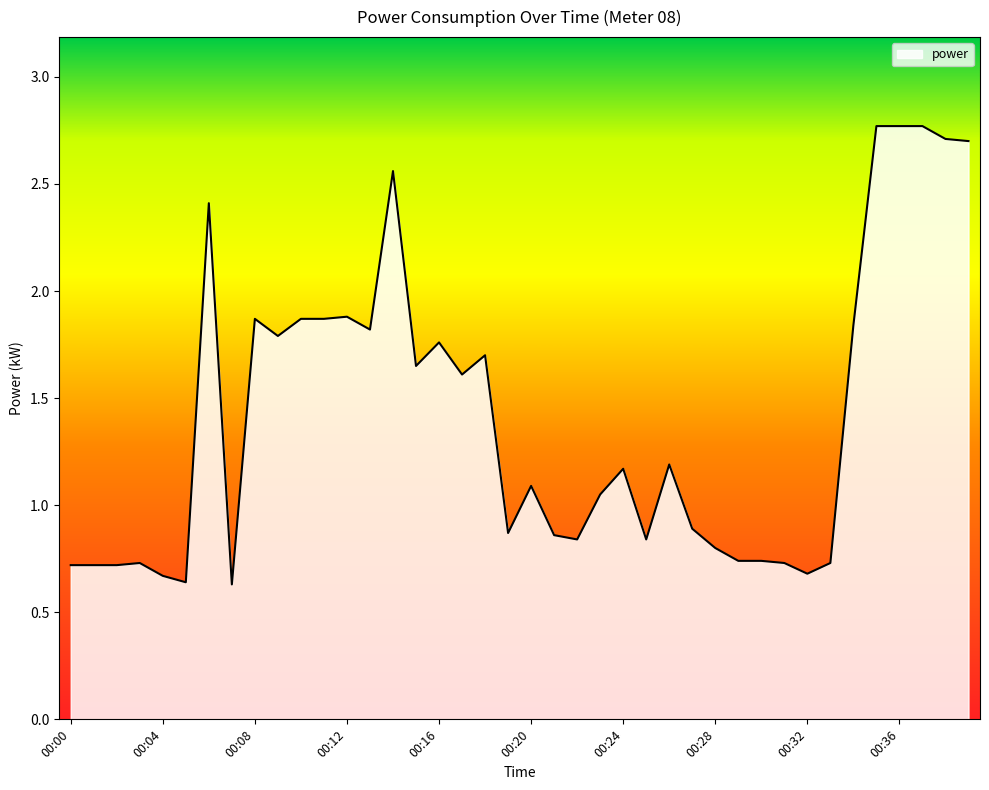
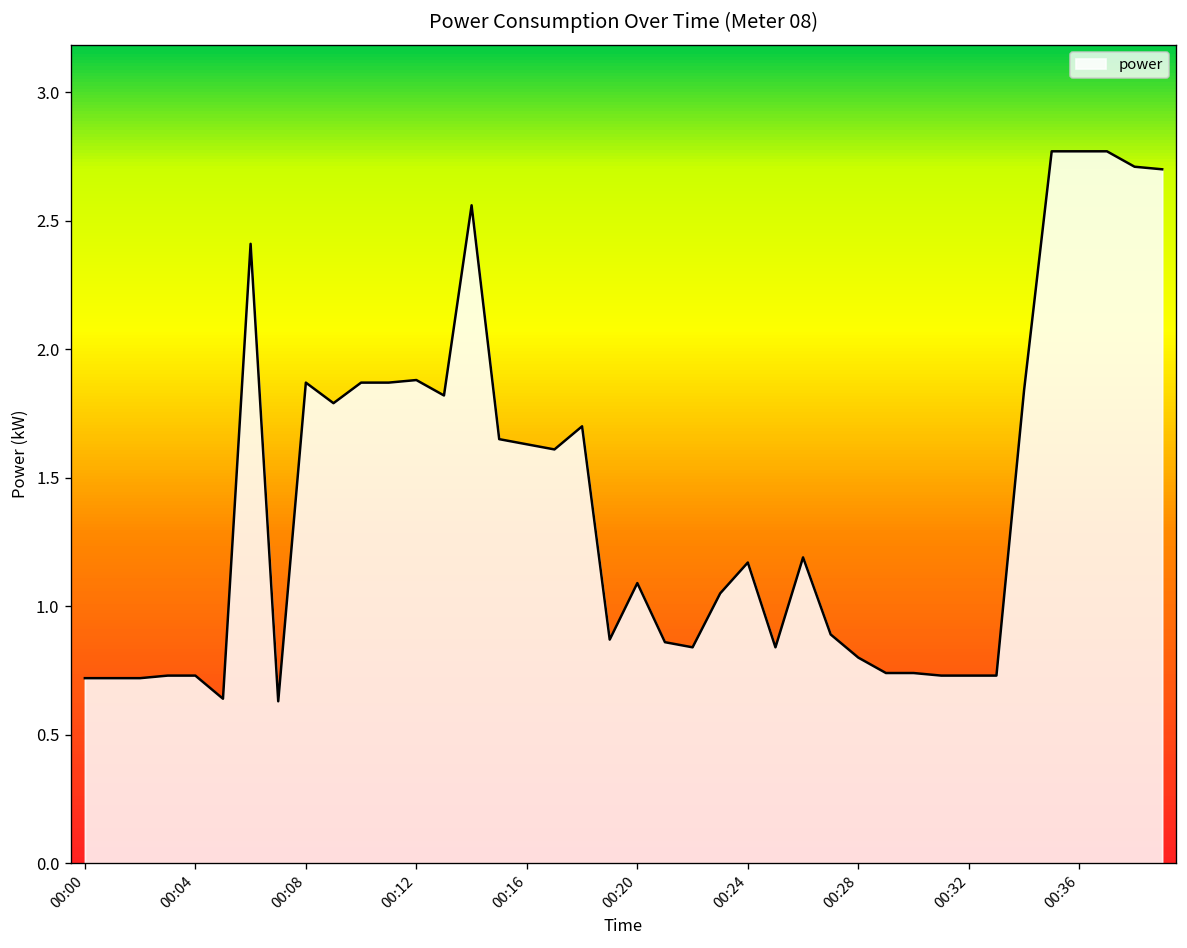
00:04: 0.67 -> 0.73
00:16: 1.76 -> 1.63
00:32: 0.68 -> 0.73
